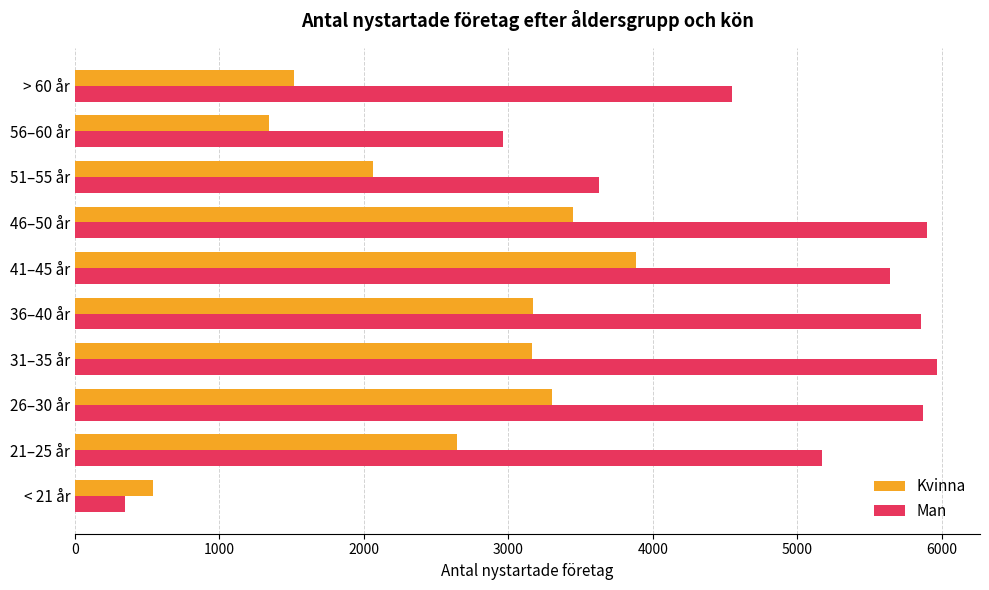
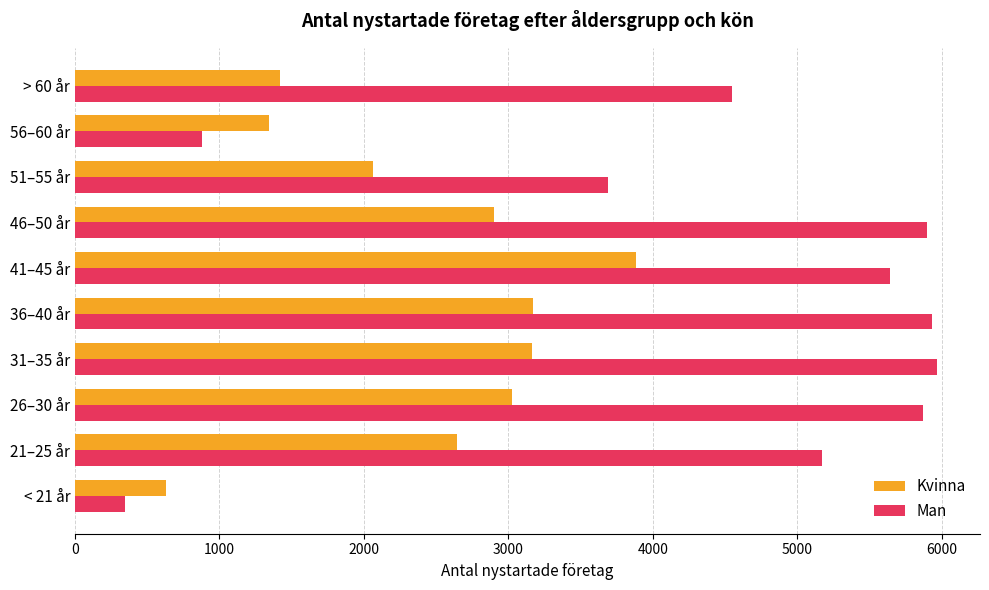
Kvinna, > 60 år: 1510 -> 1420
Man, 56–60 år: 2960 -> 880
Man, 51–55 år: 3630 -> 3690
Kvinna, 46–50 år: 3450 -> 2900
Man, 36–40 år: 5860 -> 5930
Kvinna, 26–30 år: 3300 -> 3020
Kvinna, < 21 år: 540 -> 630
